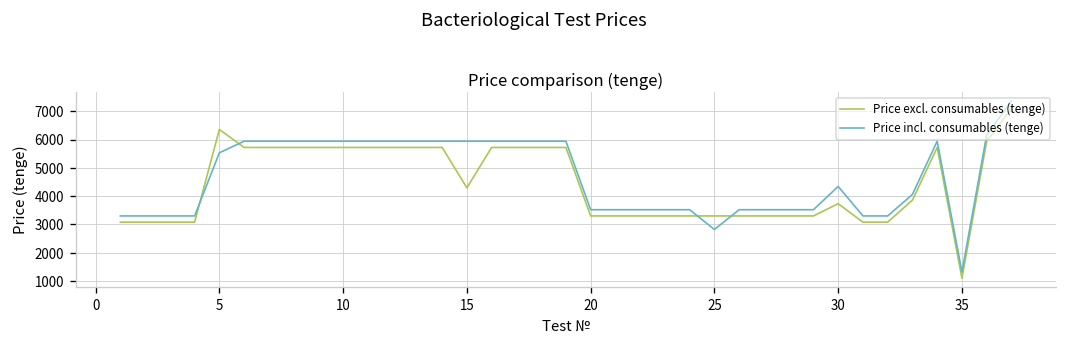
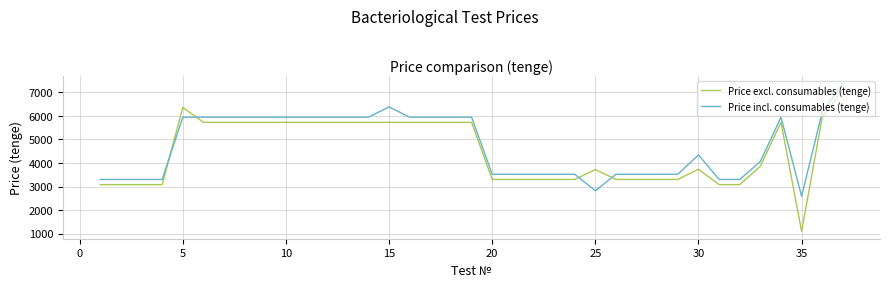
Price incl. consumables (tenge), 5: 5500 -> 5900
Price excl. consumables (tenge), 15: 4300 -> 5700
Price incl. consumables (tenge), 15: 5900 -> 6400
Price excl. consumables (tenge), 25: 3300 -> 3700
Price incl. consumables (tenge), 35: 1300 -> 2600
